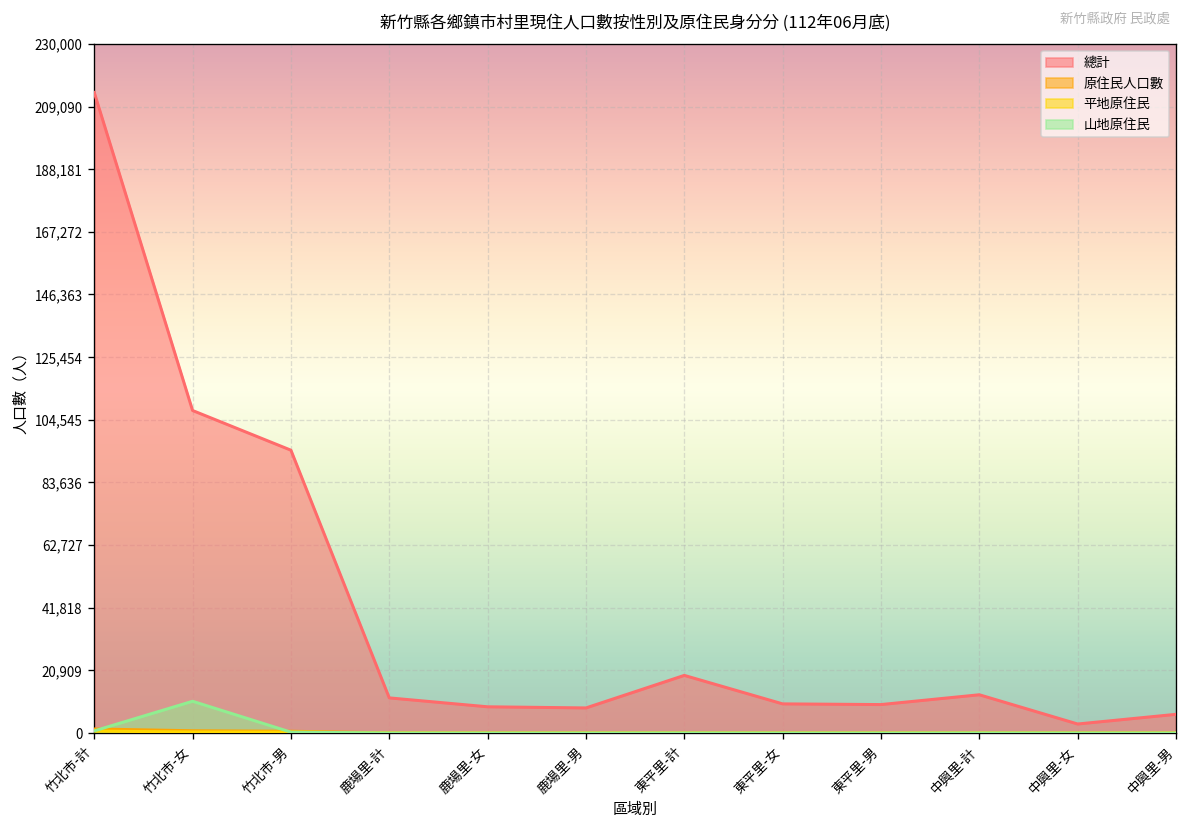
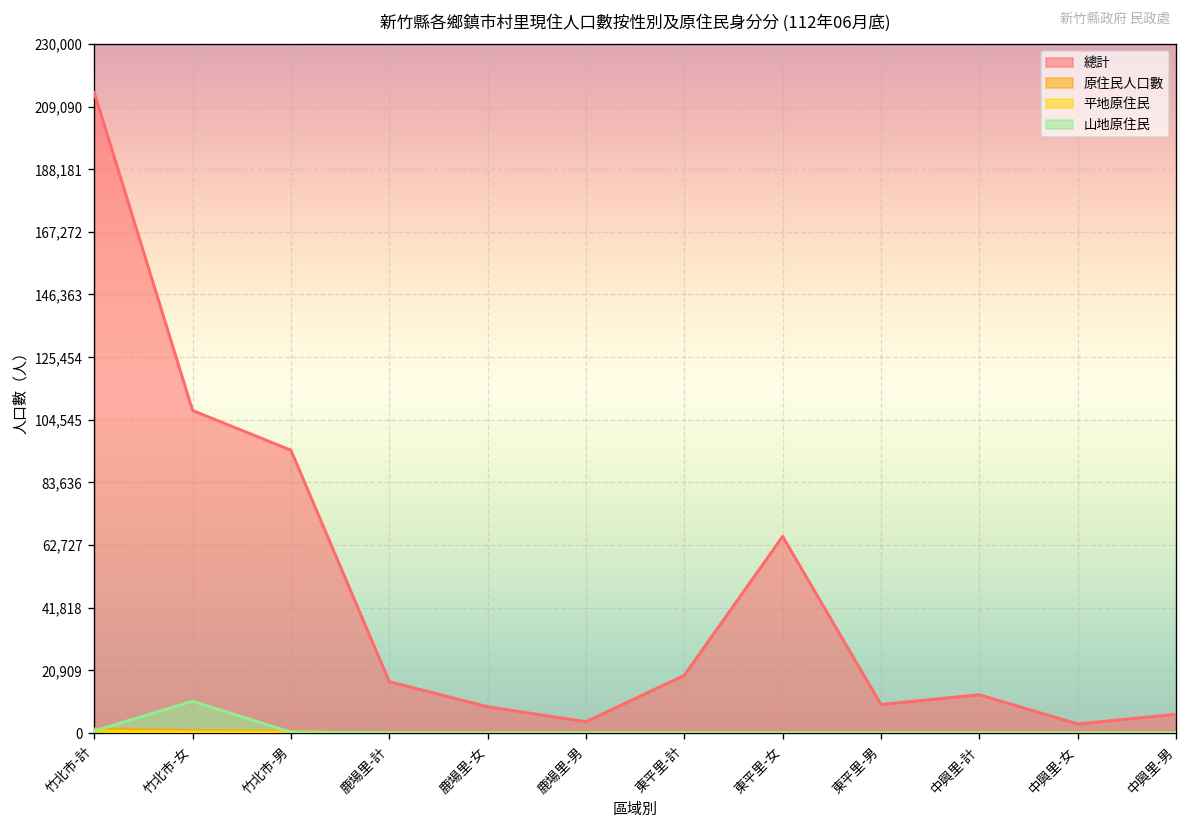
總計, 鹿場里-計: 12,000 -> 17,000
總計, 鹿場里-男: 8,000 -> 4,000
總計, 東平里-女: 10,000 -> 66,000
